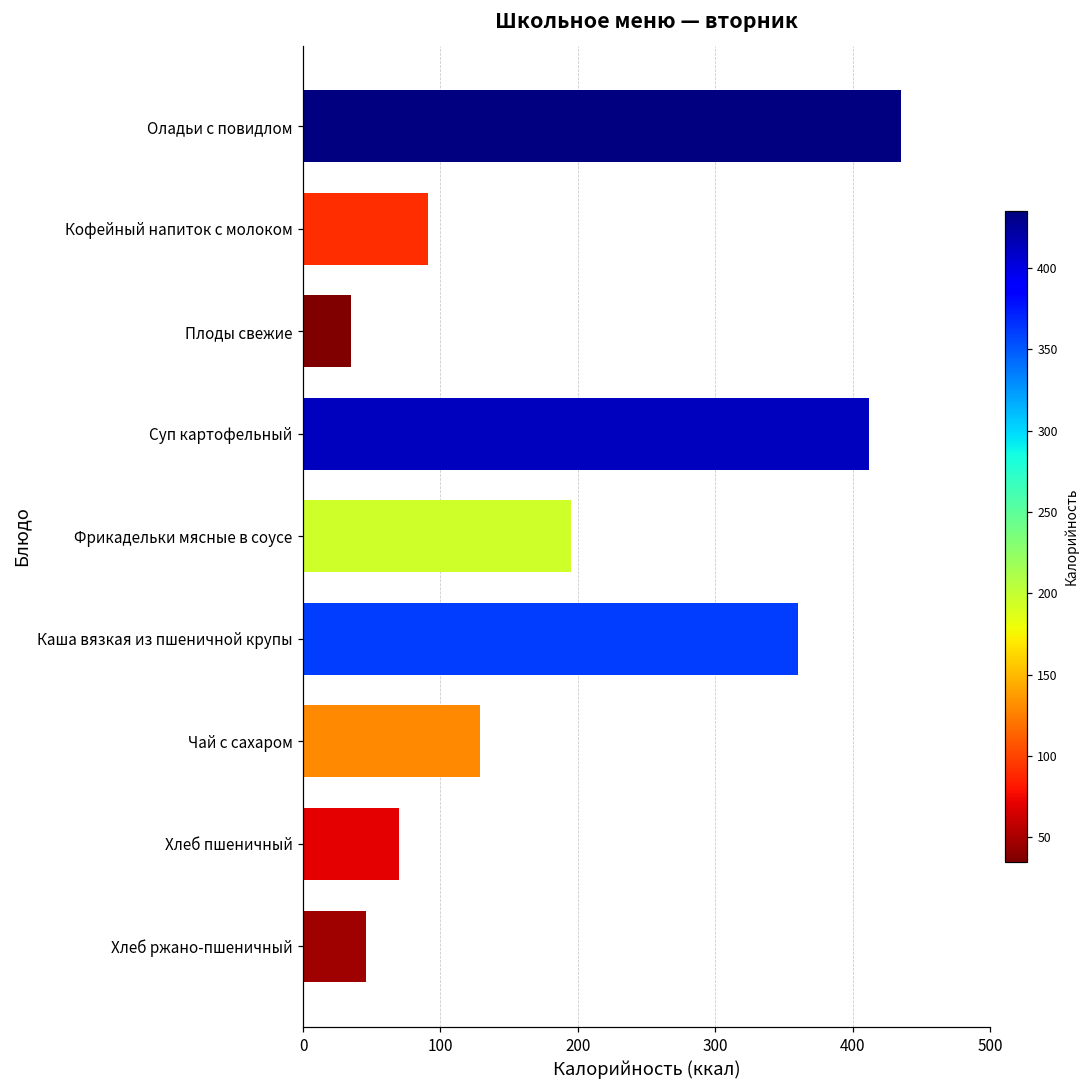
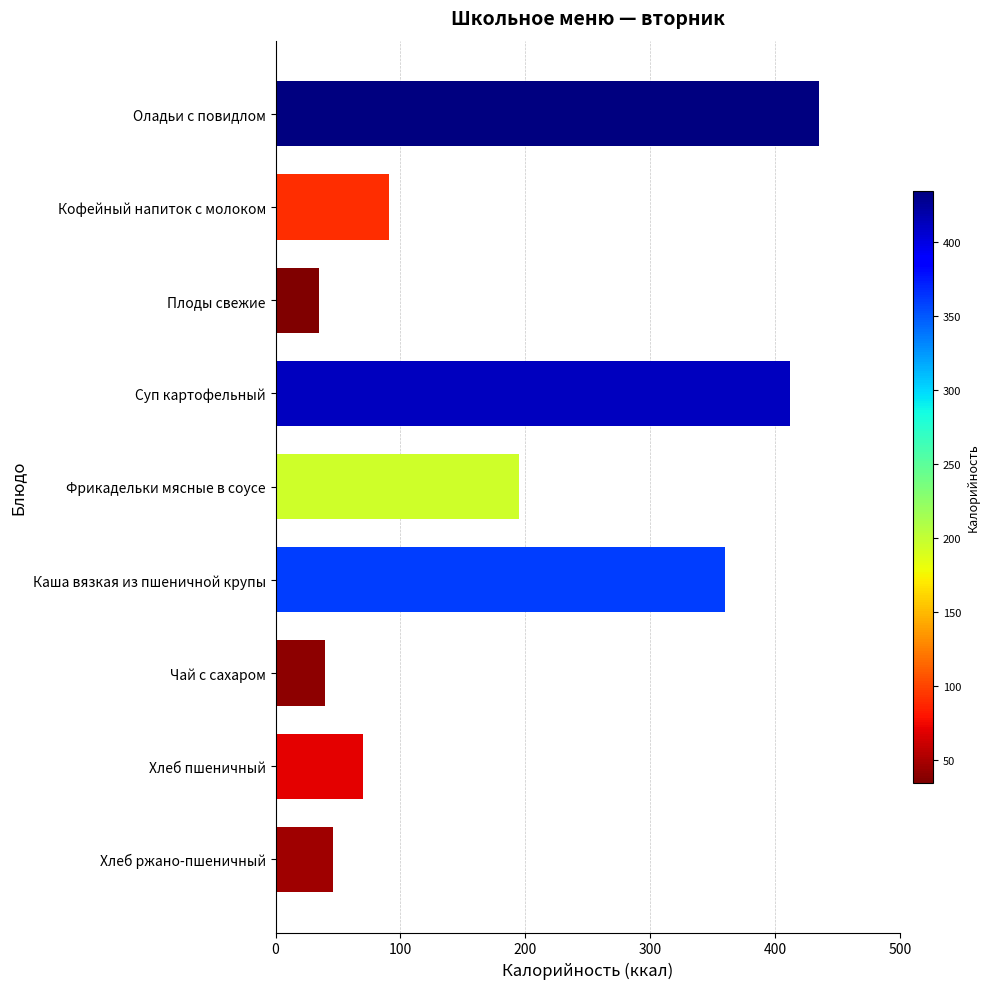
Чай с сахаром: 129 -> 40
